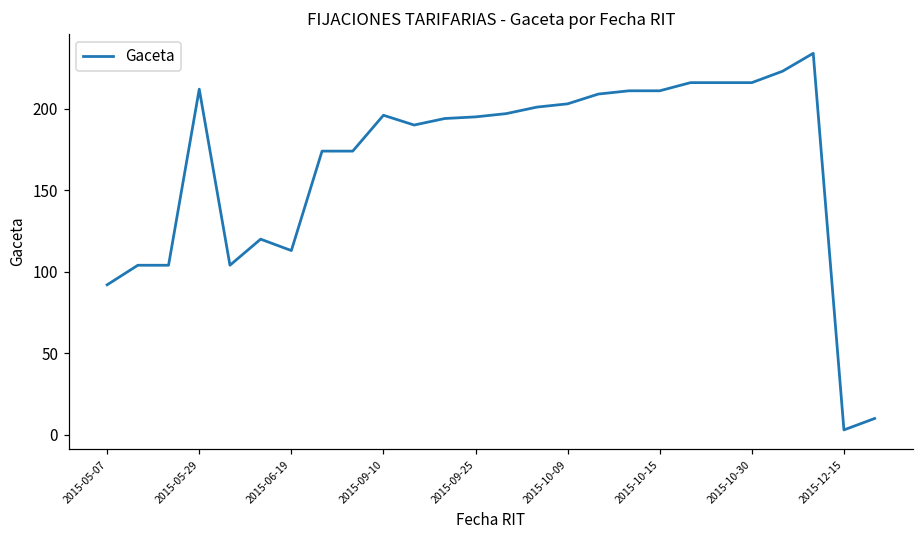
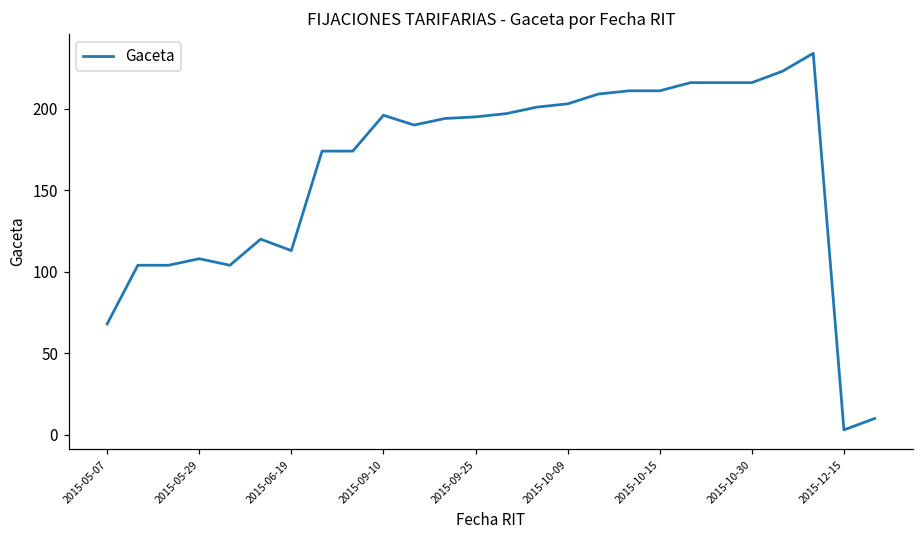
2015-05-07: 92 -> 68
2015-05-29: 212 -> 108
